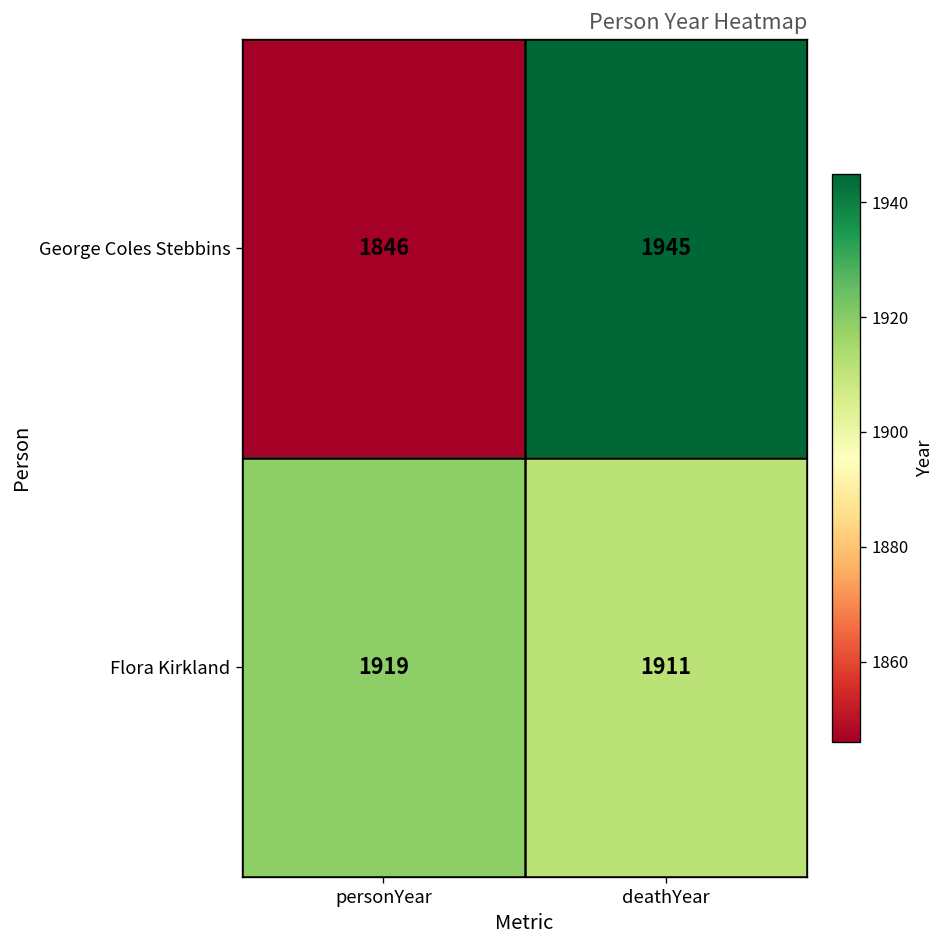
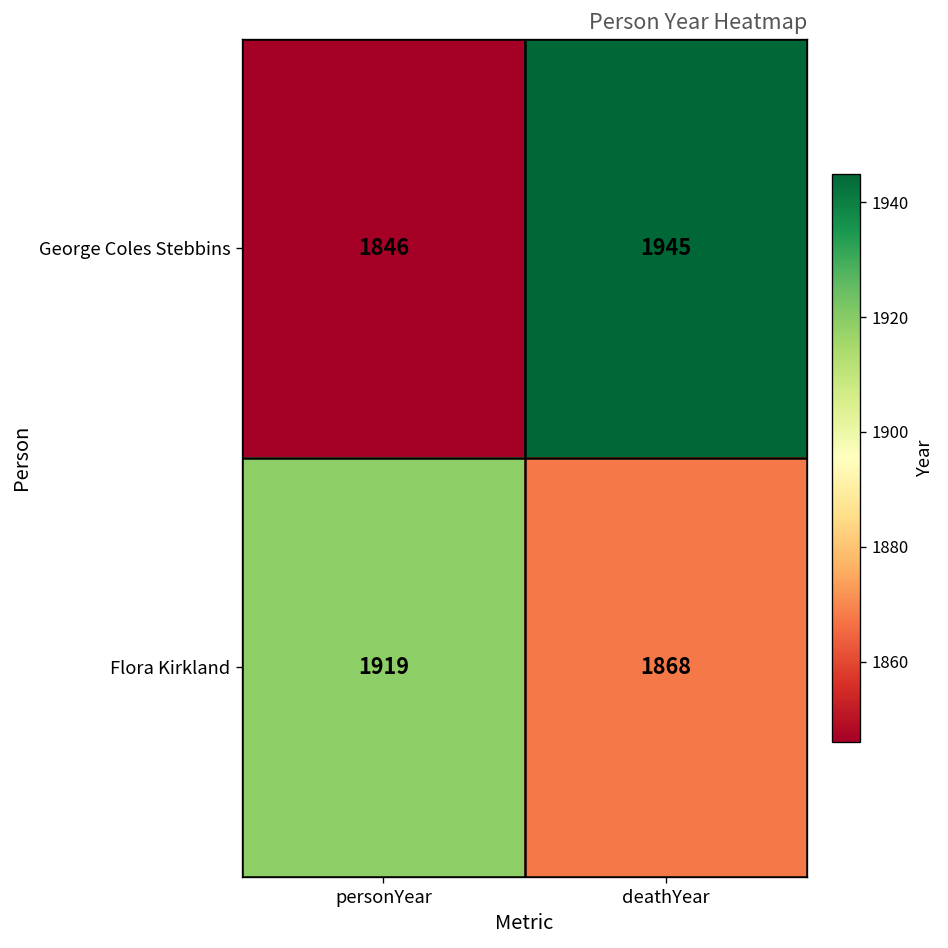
Flora Kirkland, deathYear: 1911 -> 1868
